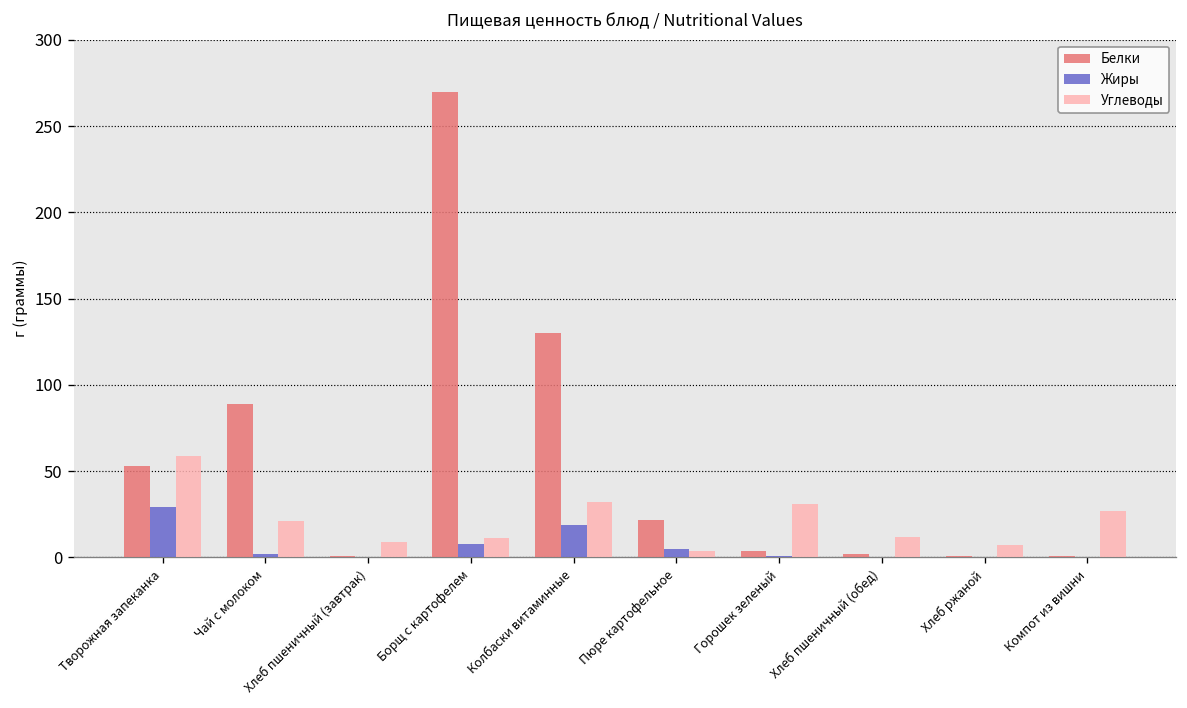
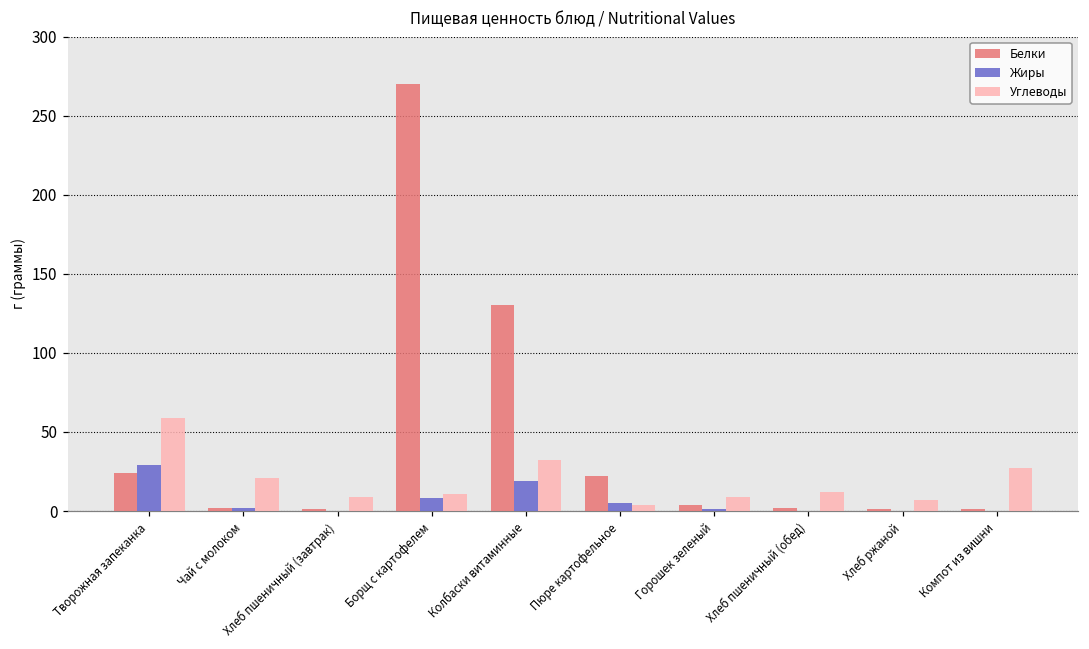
Белки, Творожная запеканка: 53 -> 24
Белки, Чай с молоком: 89 -> 2
Углеводы, Горошек зеленый: 31 -> 9
